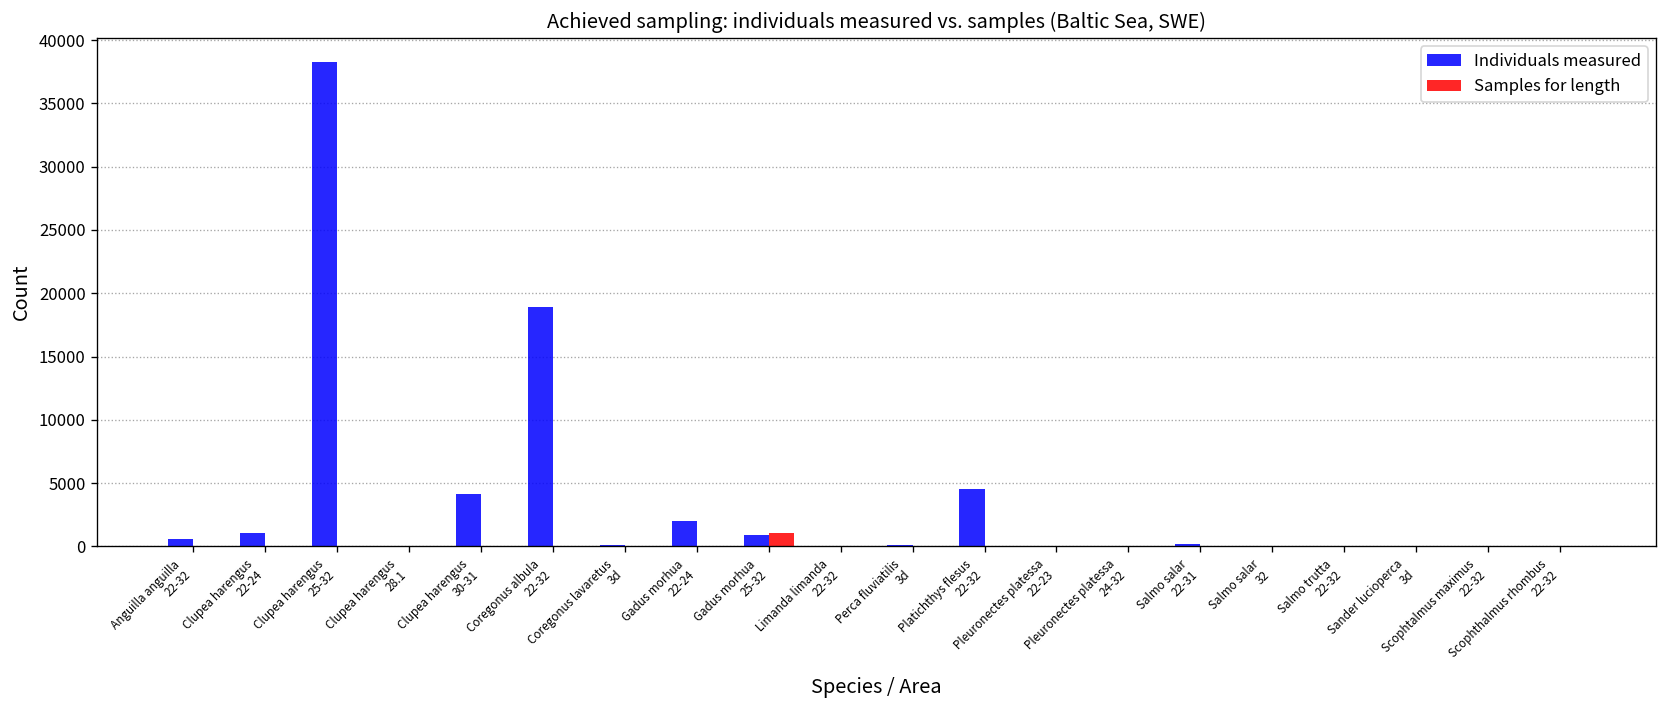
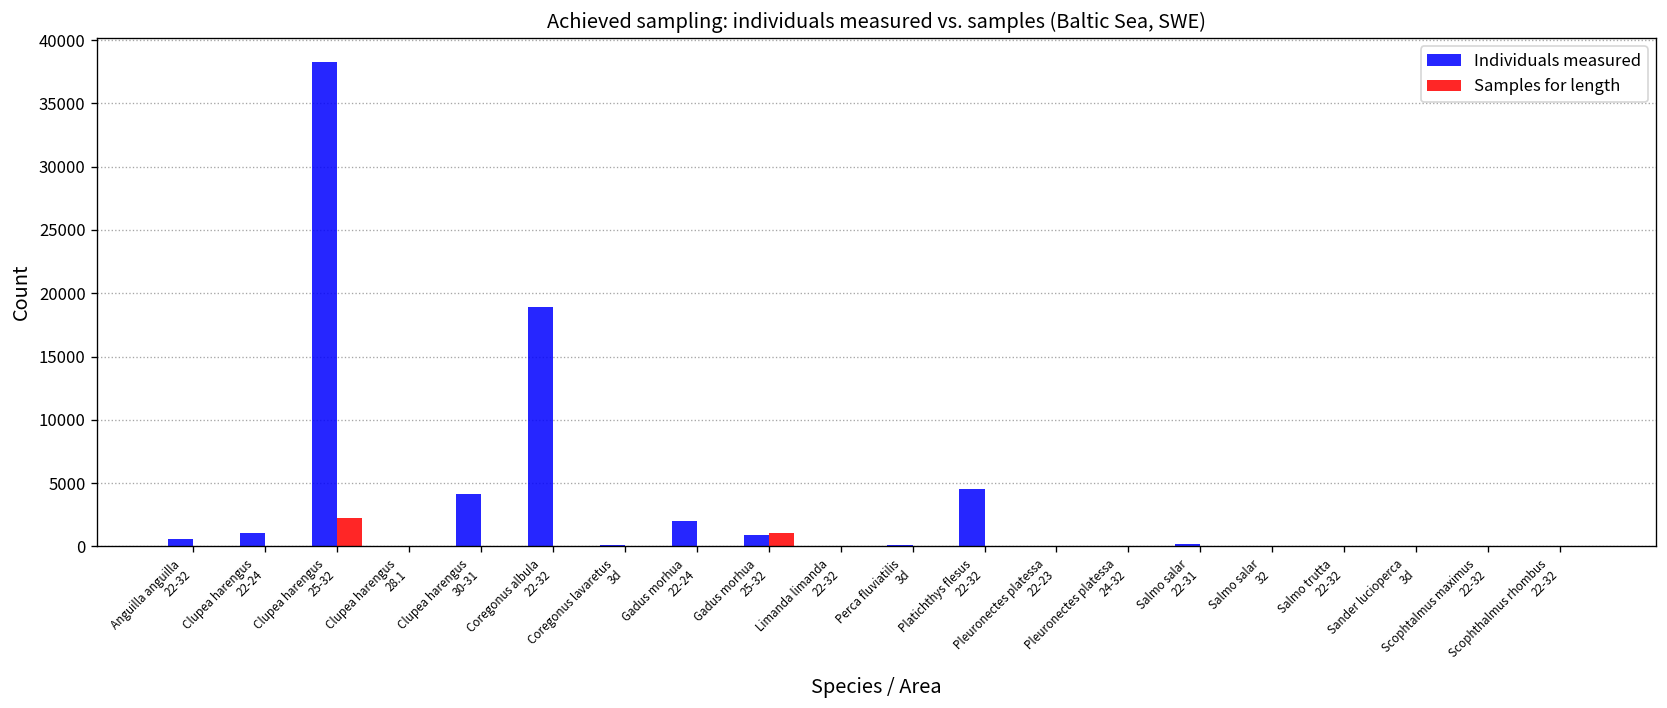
Samples for length, Clupea harengus 25-32: 100 -> 2200
